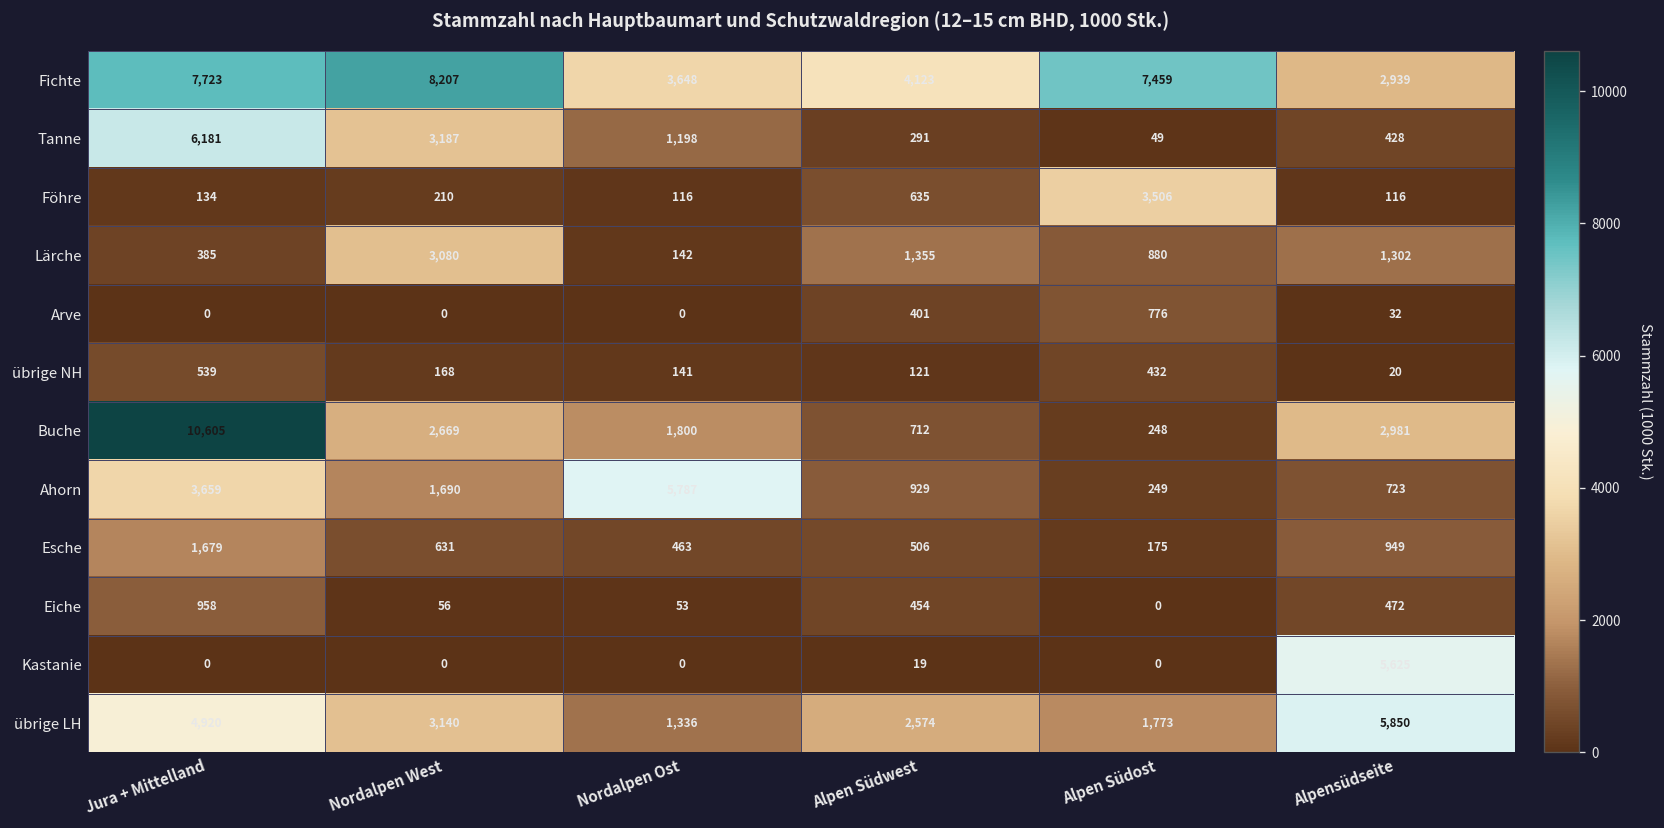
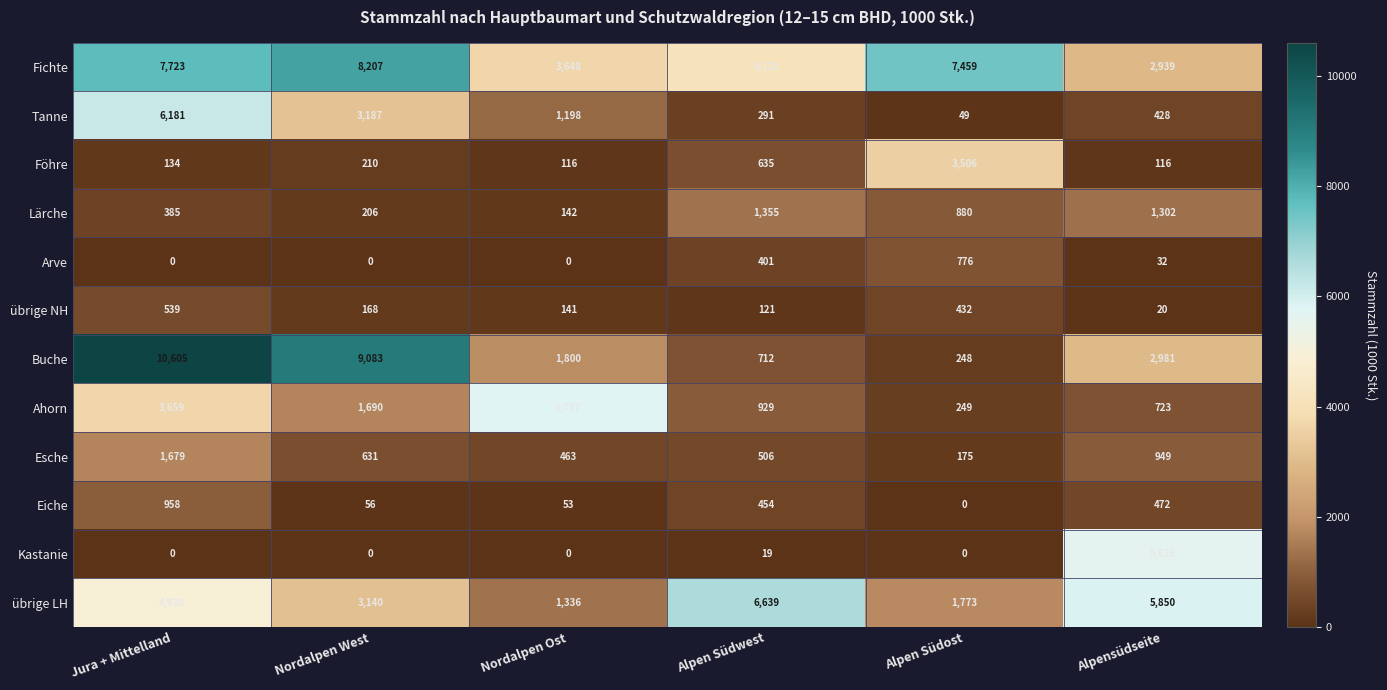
Lärche, Nordalpen West: 3,080 -> 206
Buche, Nordalpen West: 2,669 -> 9,083
übrige LH, Alpen Südwest: 2,574 -> 6,639
